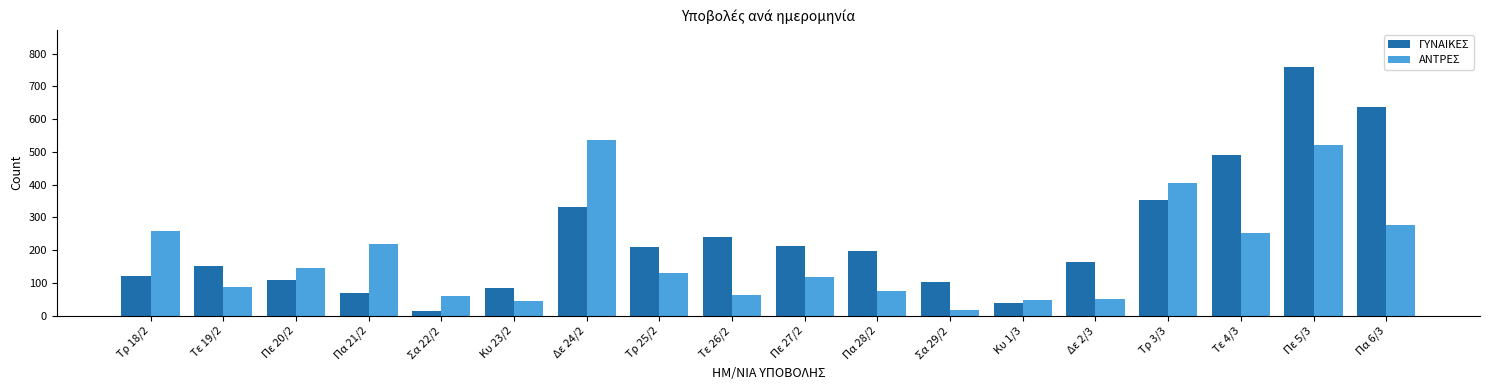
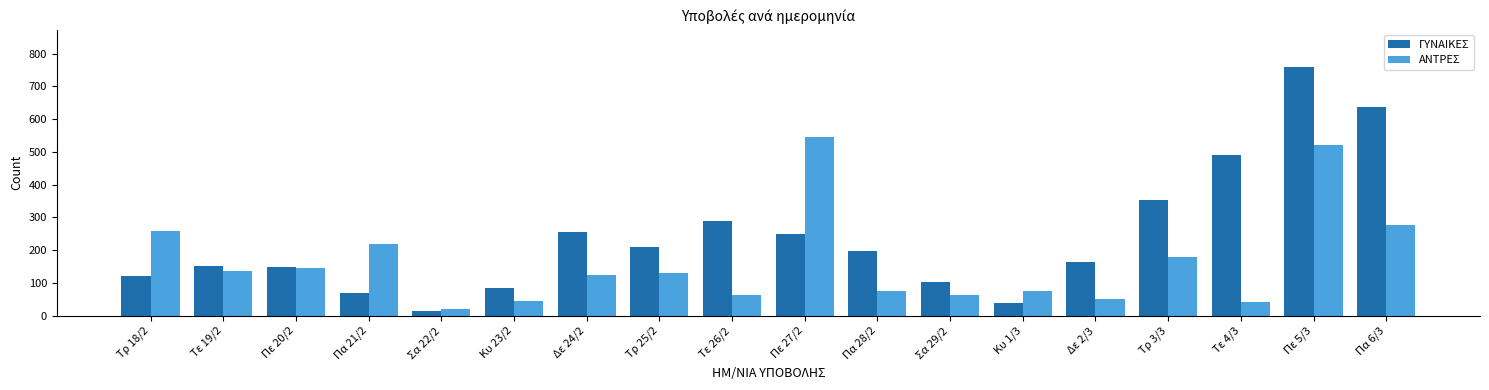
ΑΝΤΡΕΣ, Τε 19/2: 90 -> 140
ΓΥΝΑΙΚΕΣ, Πε 20/2: 110 -> 150
ΑΝΤΡΕΣ, Σα 22/2: 60 -> 20
ΓΥΝΑΙΚΕΣ, Δε 24/2: 330 -> 260
ΑΝΤΡΕΣ, Δε 24/2: 540 -> 120
ΓΥΝΑΙΚΕΣ, Τε 26/2: 240 -> 290
ΓΥΝΑΙΚΕΣ, Πε 27/2: 210 -> 250
ΑΝΤΡΕΣ, Πε 27/2: 120 -> 550
ΑΝΤΡΕΣ, Σα 29/2: 20 -> 60
ΑΝΤΡΕΣ, Κυ 1/3: 50 -> 70
ΑΝΤΡΕΣ, Τρ 3/3: 400 -> 180
ΑΝΤΡΕΣ, Τε 4/3: 250 -> 40
